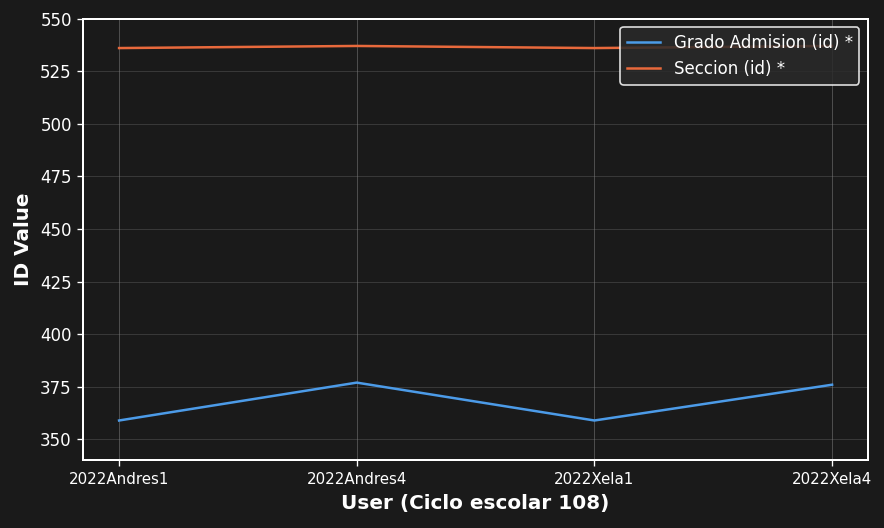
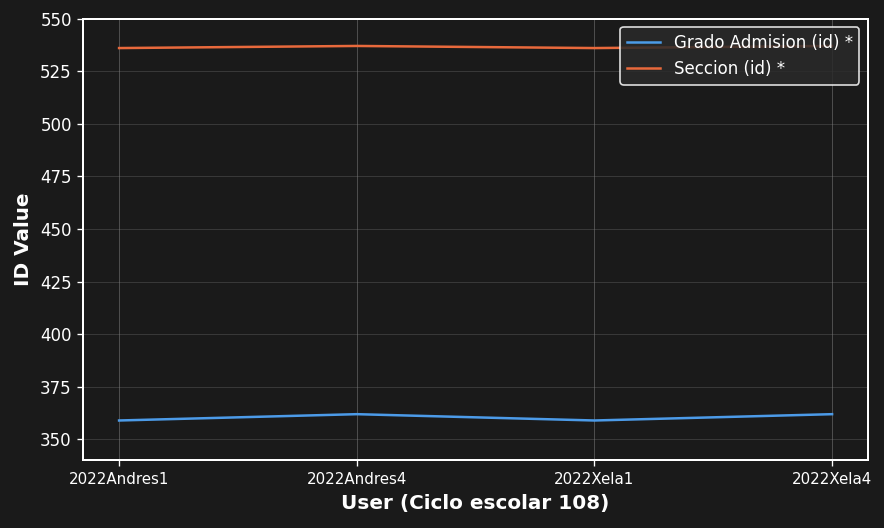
Grado Admision (id) *, 2022Andres4: 377 -> 362
Grado Admision (id) *, 2022Xela4: 376 -> 362
